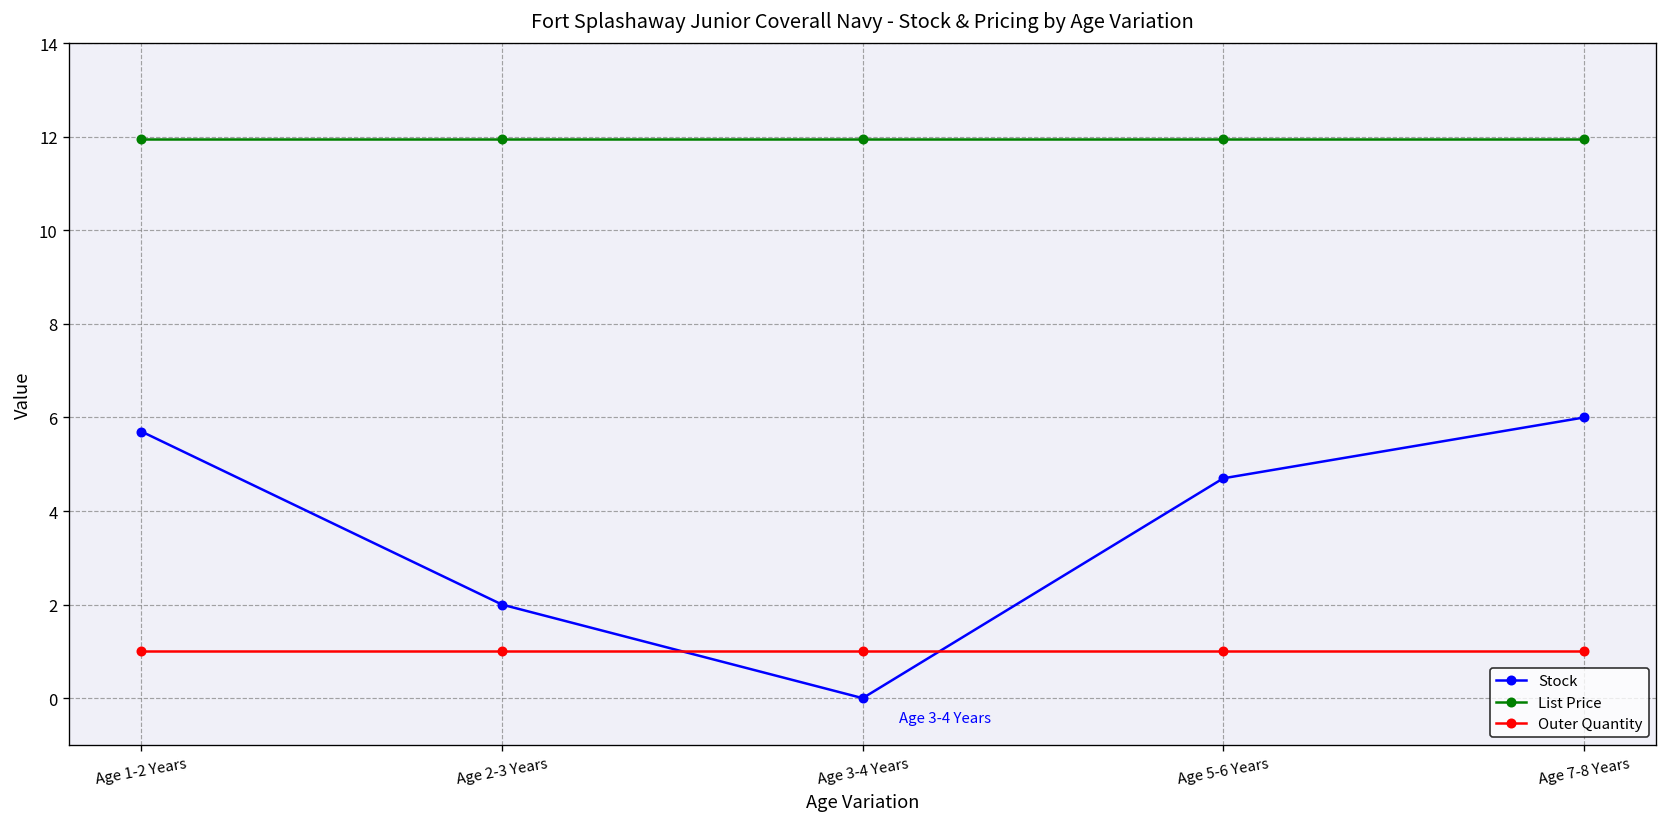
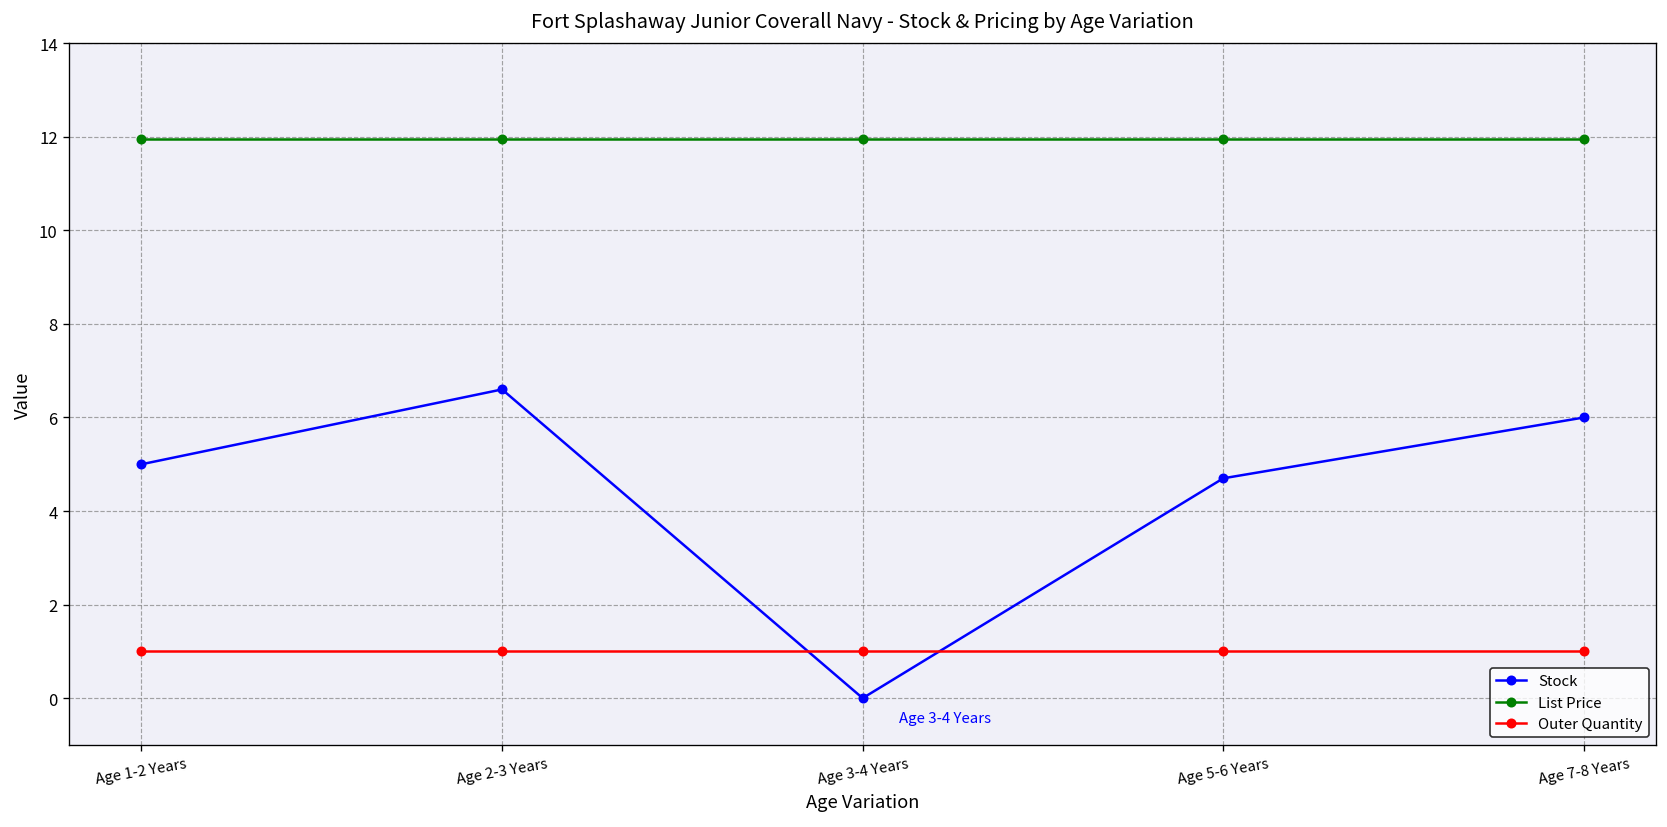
Stock, Age 1-2 Years: 5.7 -> 5.0
Stock, Age 2-3 Years: 2.0 -> 6.6
